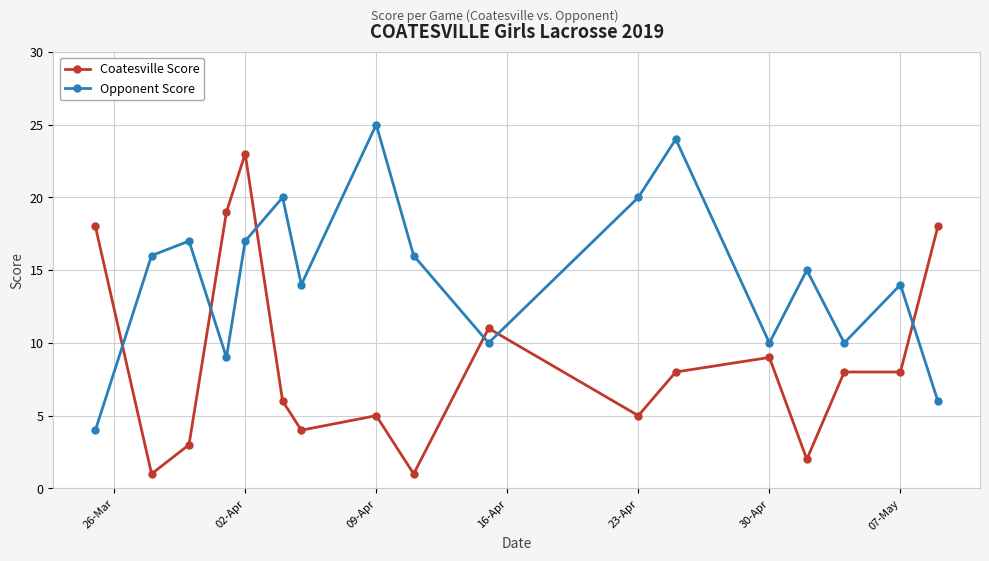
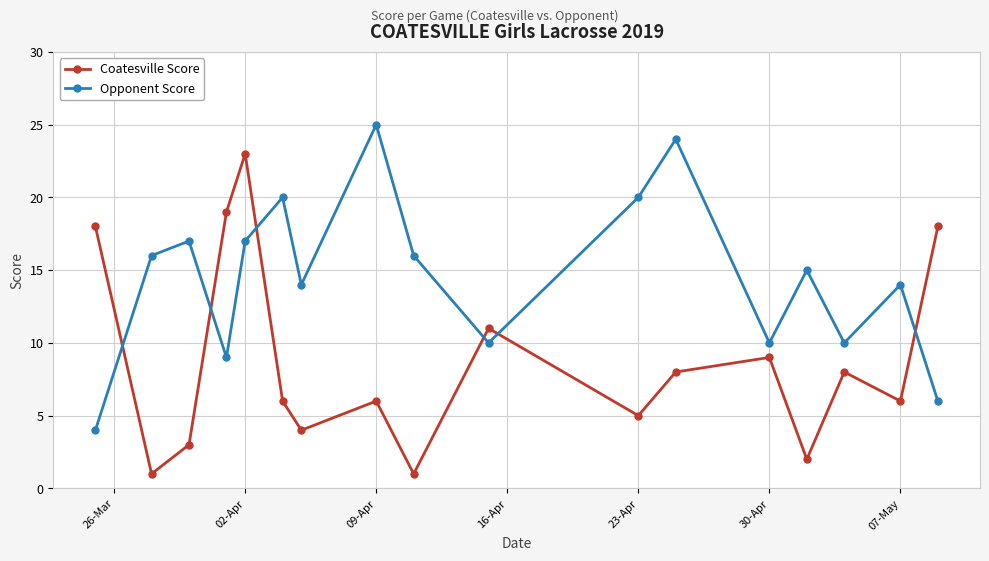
Coatesville Score, 09-Apr: 5 -> 6
Coatesville Score, 07-May: 8 -> 6
